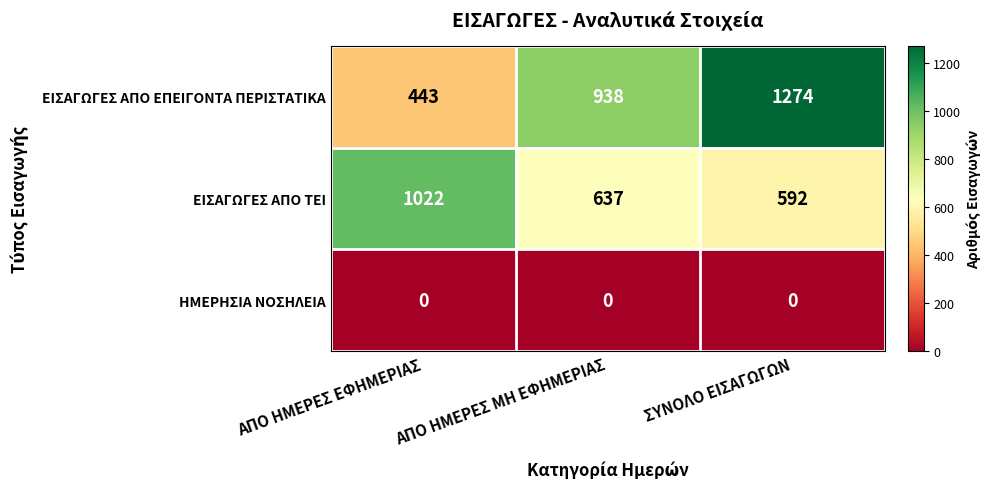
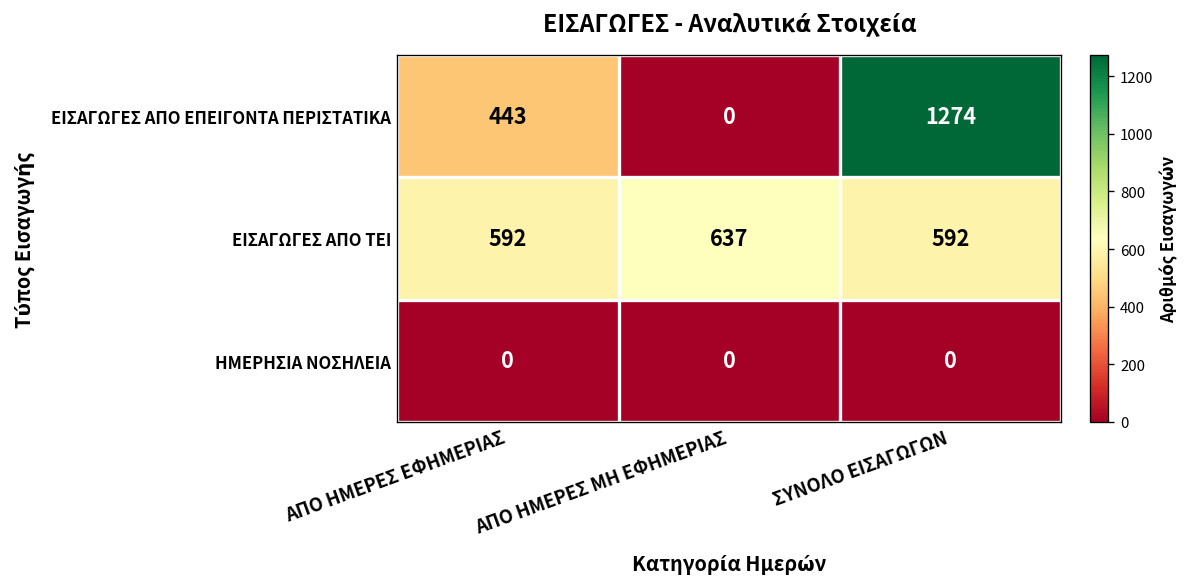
ΕΙΣΑΓΩΓΕΣ ΑΠΟ ΕΠΕΙΓΟΝΤΑ ΠΕΡΙΣΤΑΤΙΚΑ, ΑΠΟ ΗΜΕΡΕΣ ΜΗ ΕΦΗΜΕΡΙΑΣ: 938 -> 0
ΕΙΣΑΓΩΓΕΣ ΑΠΟ ΤΕΙ, ΑΠΟ ΗΜΕΡΕΣ ΕΦΗΜΕΡΙΑΣ: 1022 -> 592
